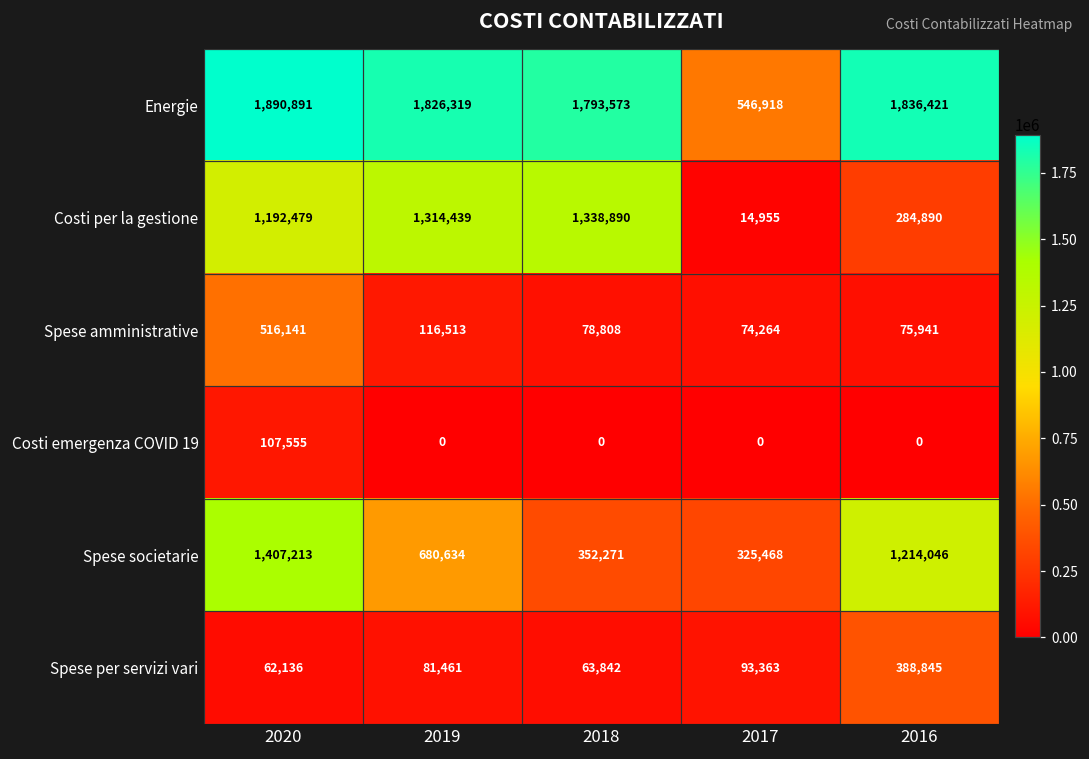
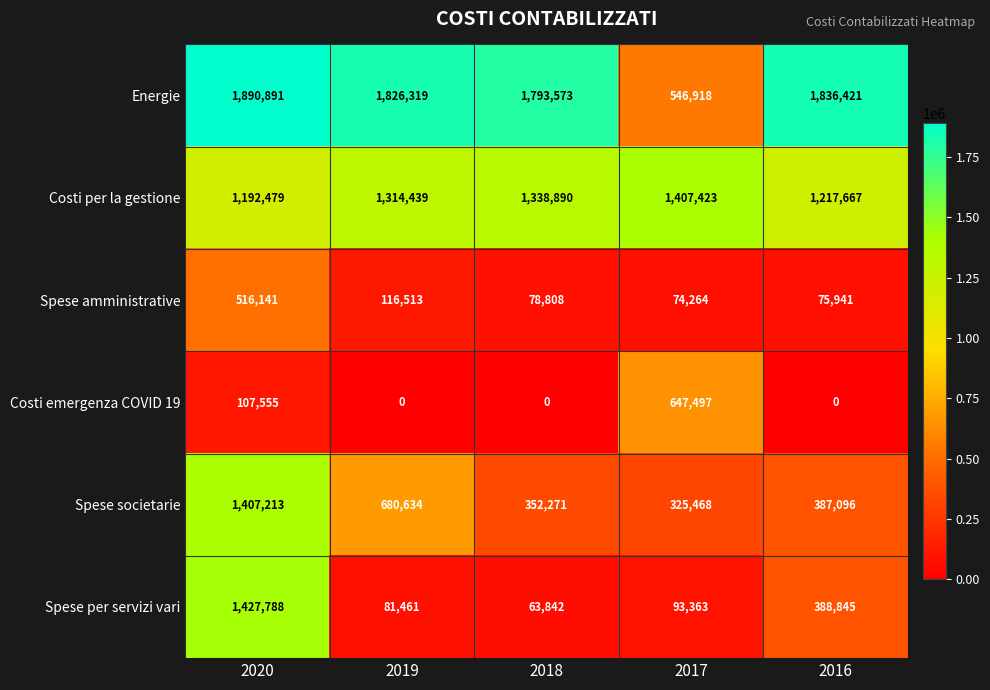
Costi per la gestione, 2017: 14,955 -> 1,407,423
Costi per la gestione, 2016: 284,890 -> 1,217,667
Costi emergenza COVID 19, 2017: 0 -> 647,497
Spese societarie, 2016: 1,214,046 -> 387,096
Spese per servizi vari, 2020: 62,136 -> 1,427,788
